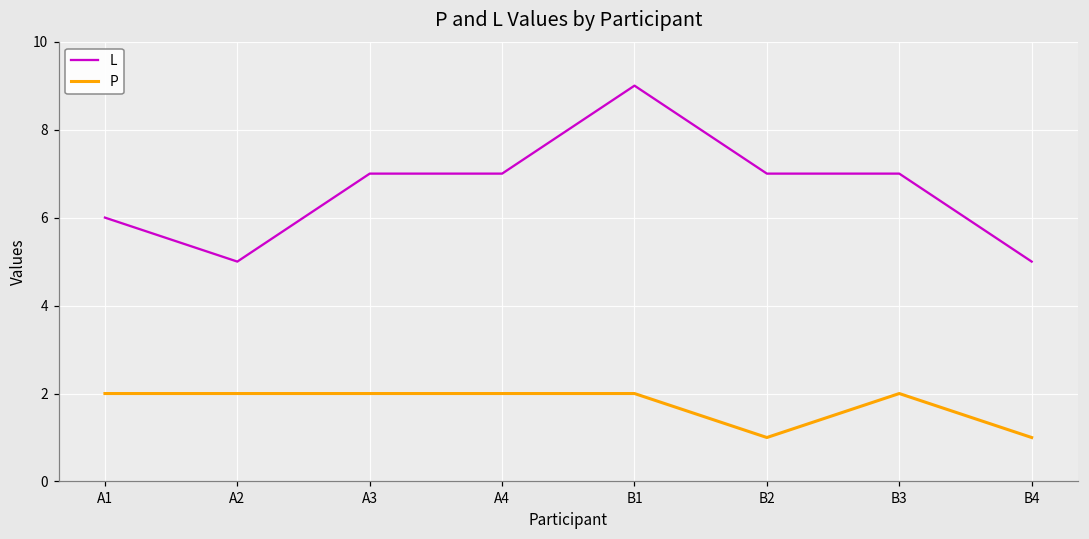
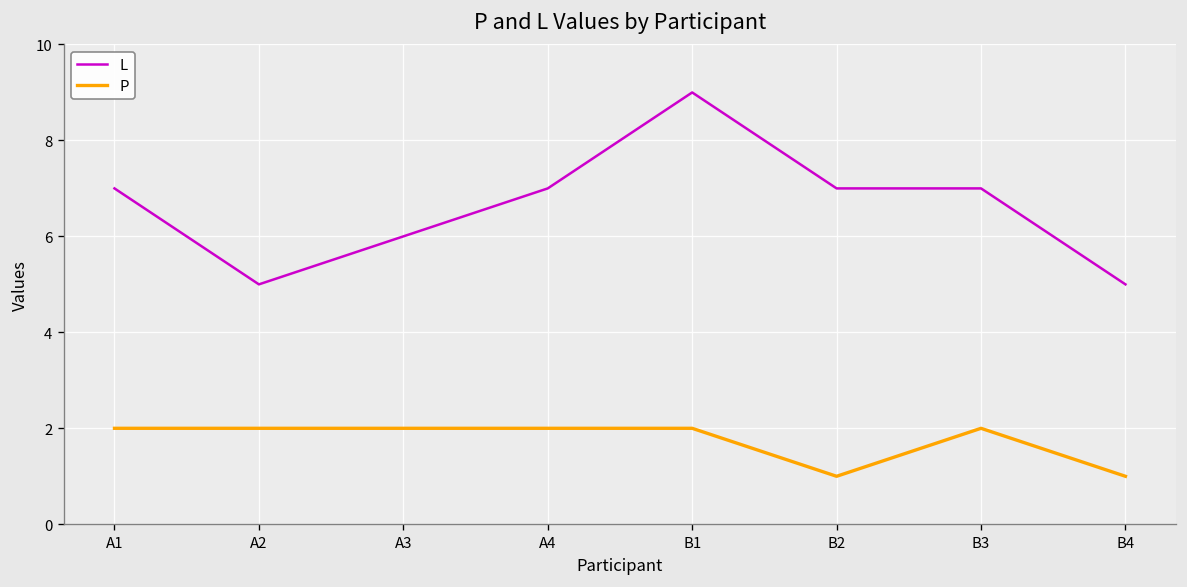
L, A1: 6 -> 7
L, A3: 7 -> 6
